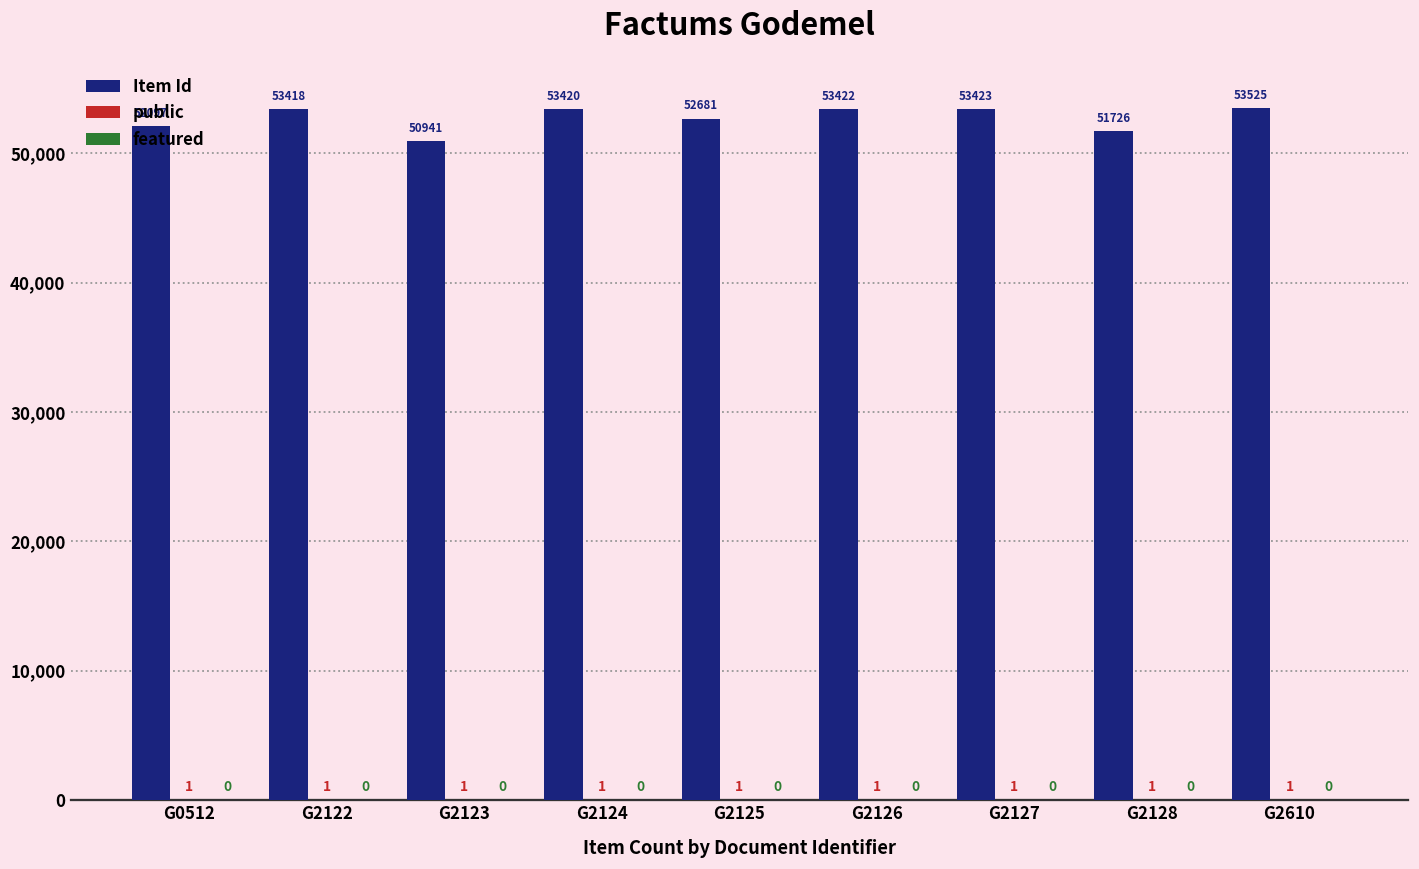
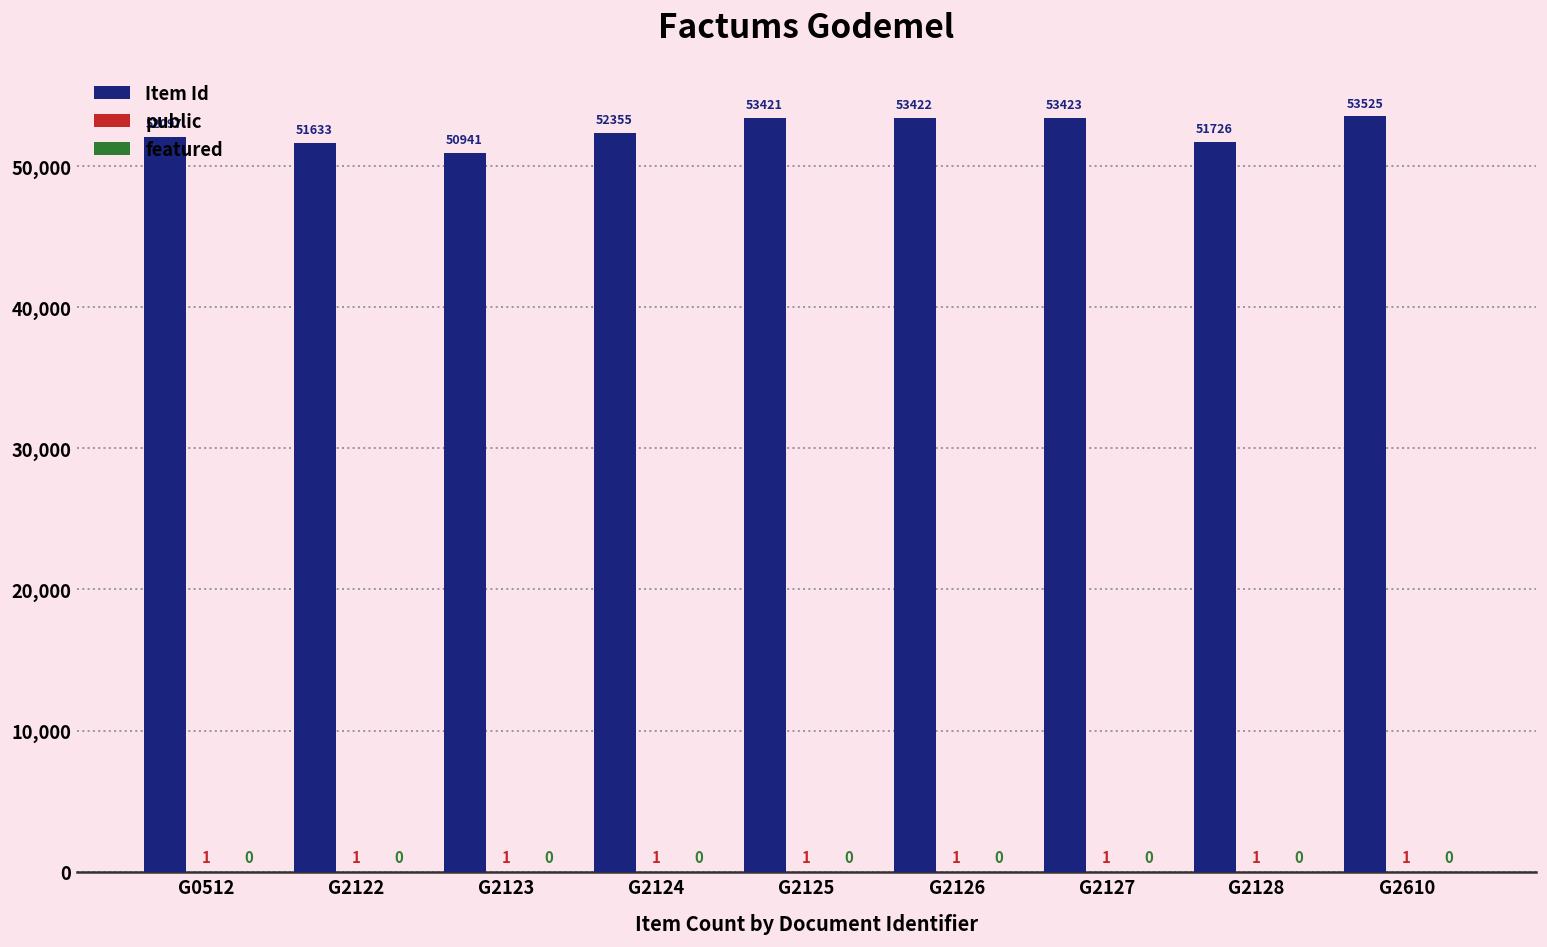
Item Id, G2122: 53418 -> 51633
Item Id, G2124: 53420 -> 52355
Item Id, G2125: 52681 -> 53421
